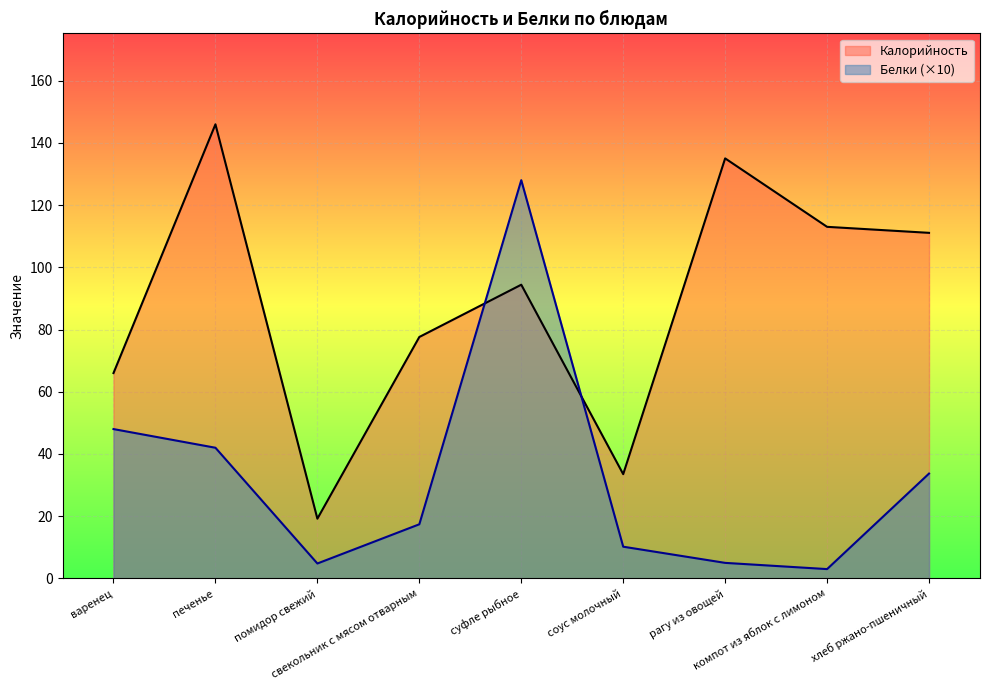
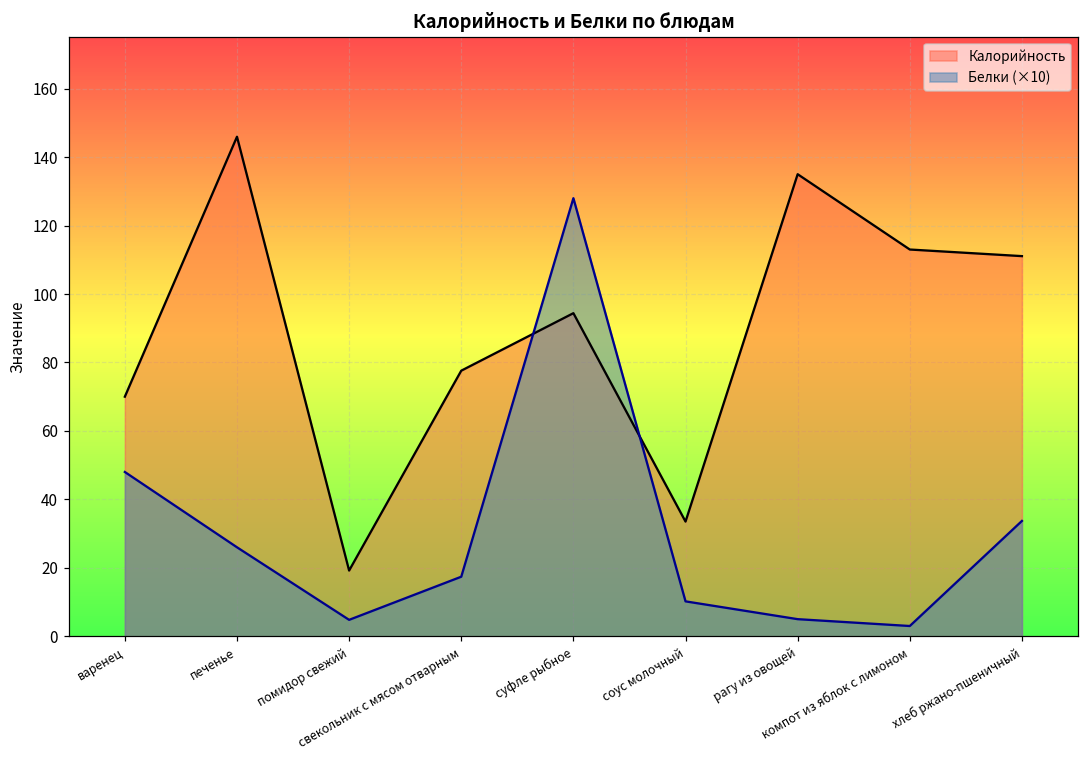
Калорийность, варенец: 66 -> 70
Белки (×10), печенье: 42 -> 26
